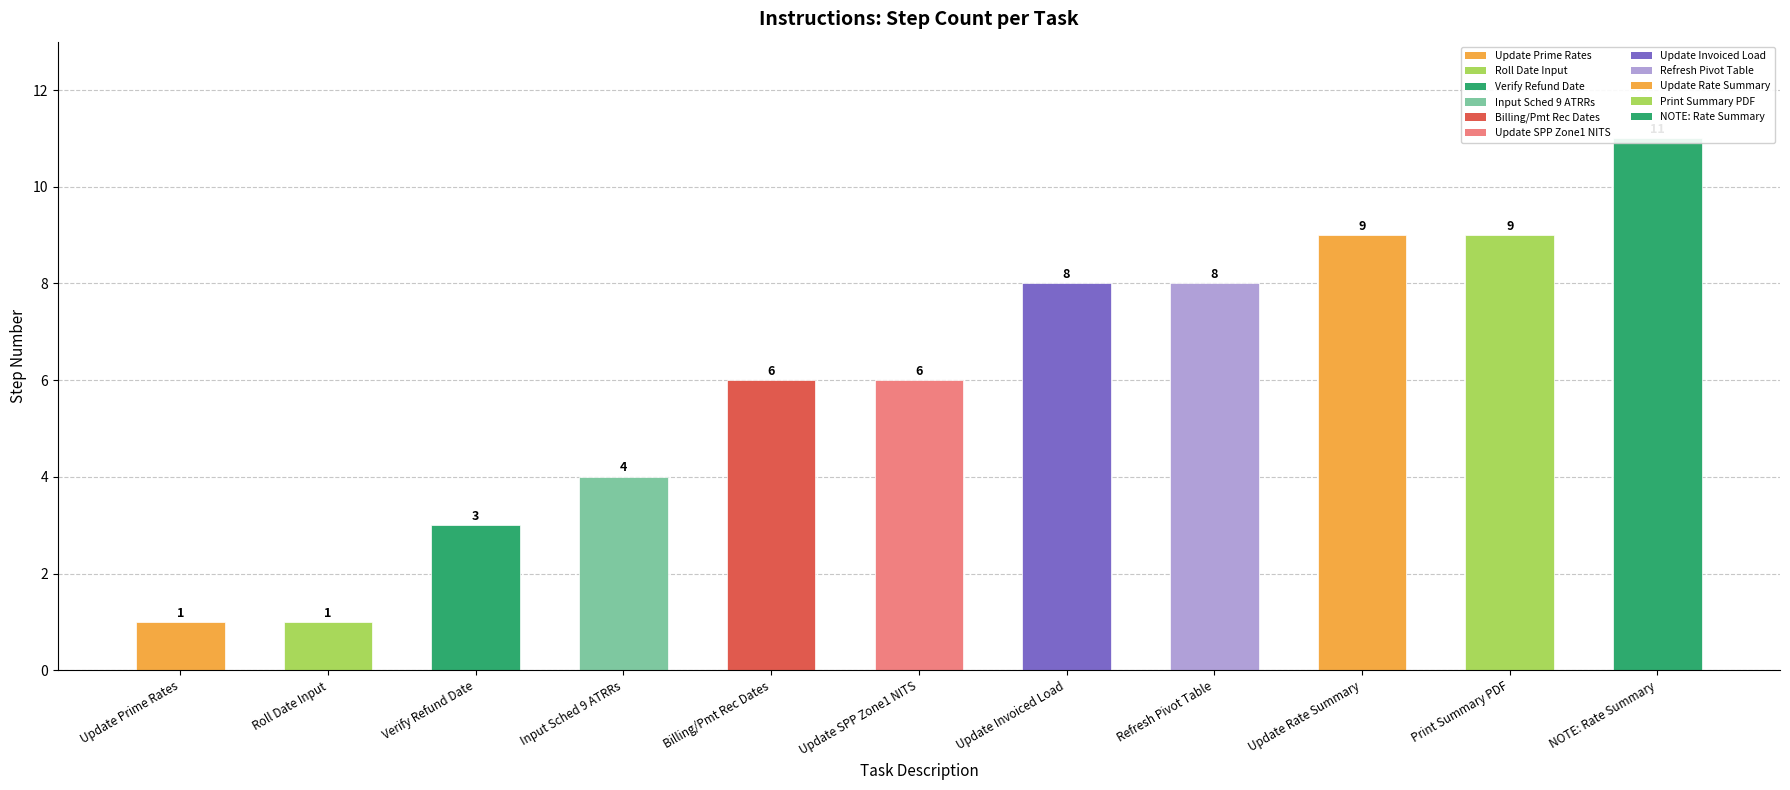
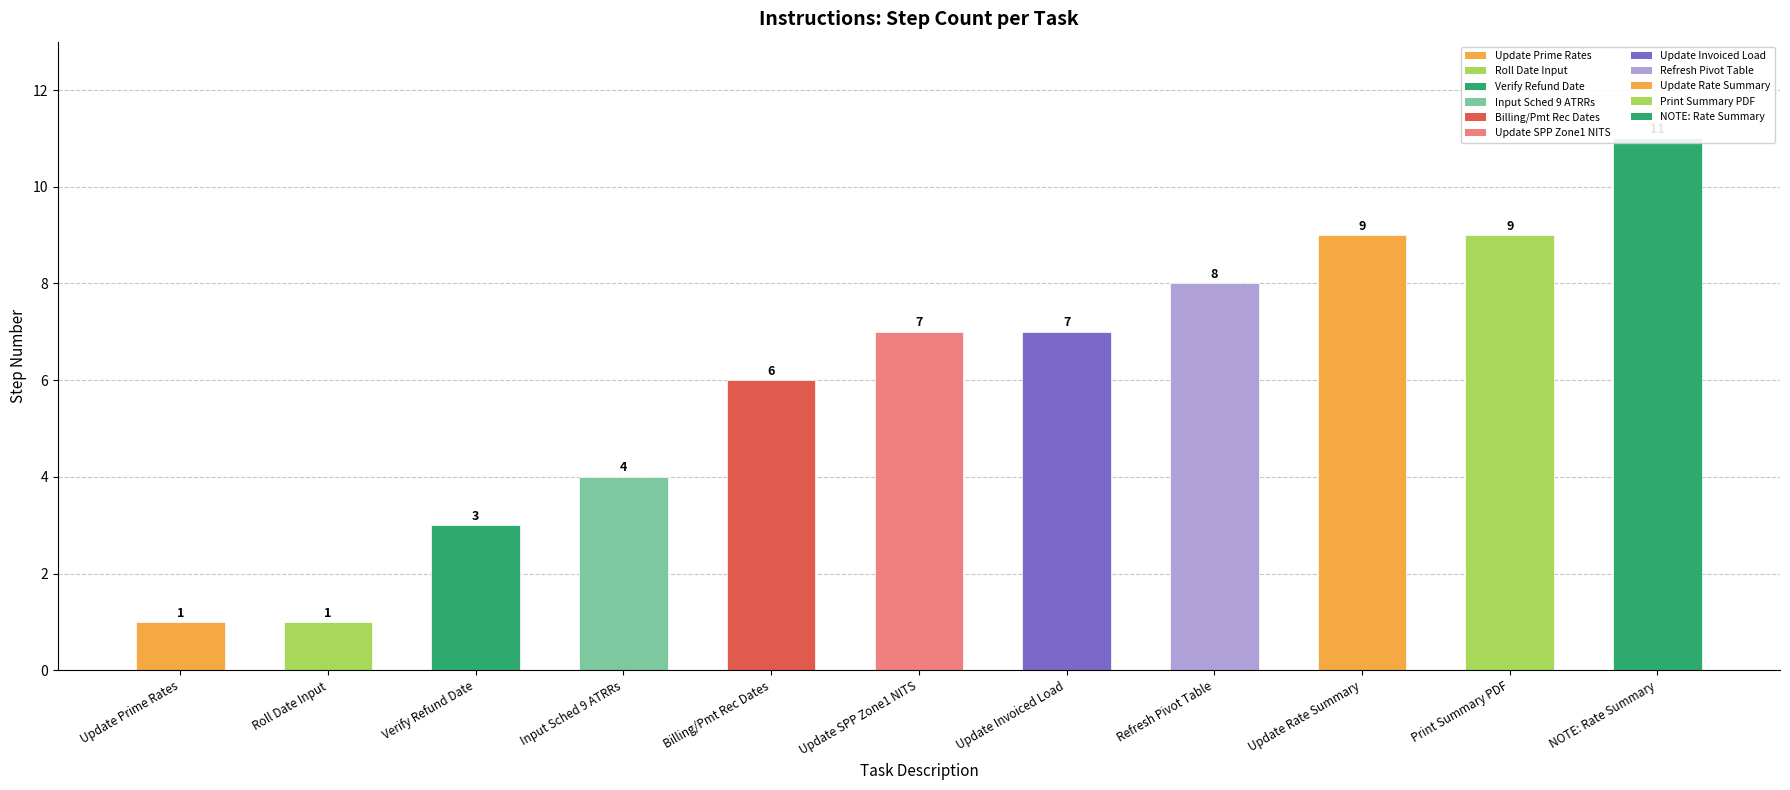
Update SPP Zone1 NITS: 6 -> 7
Update Invoiced Load: 8 -> 7
